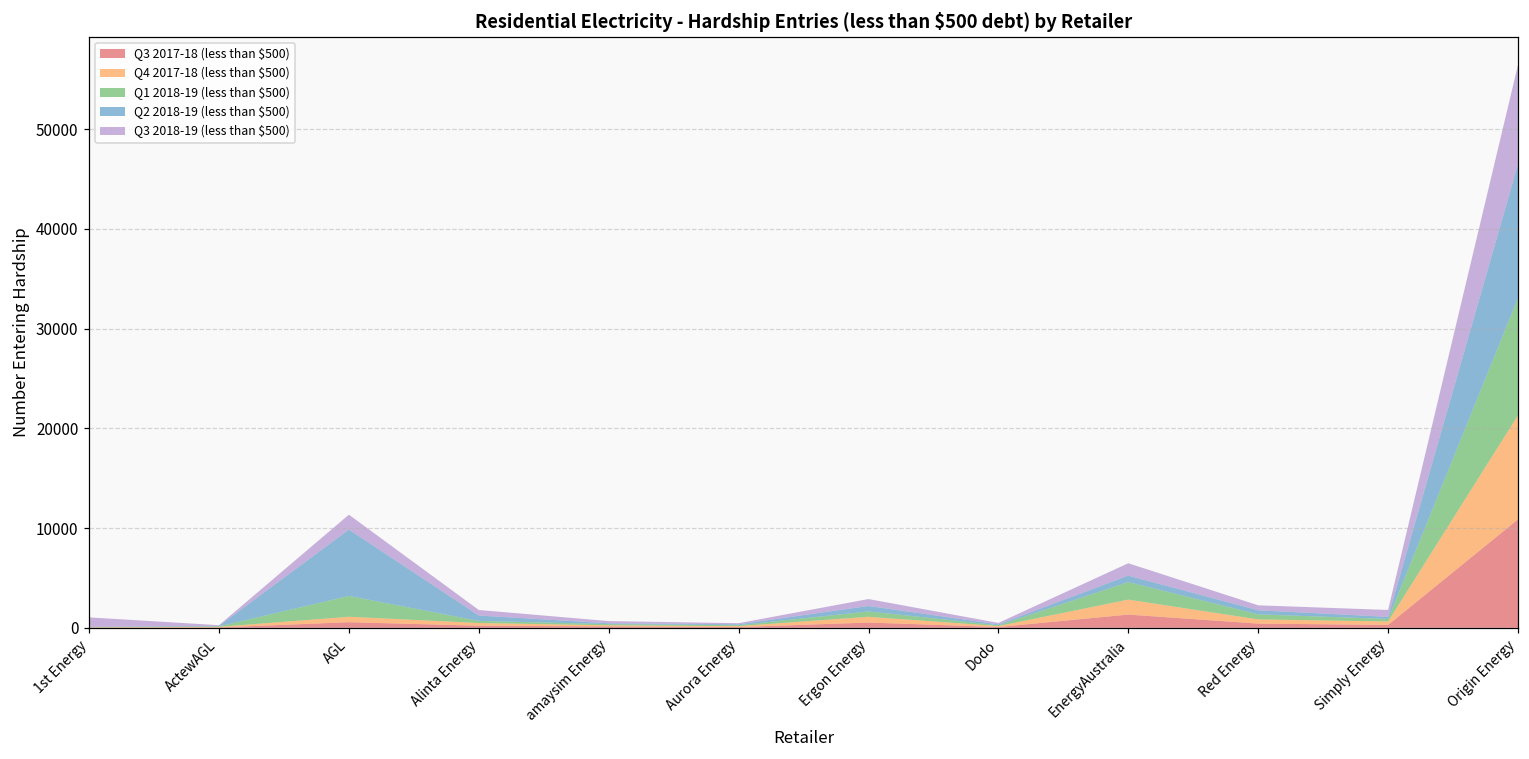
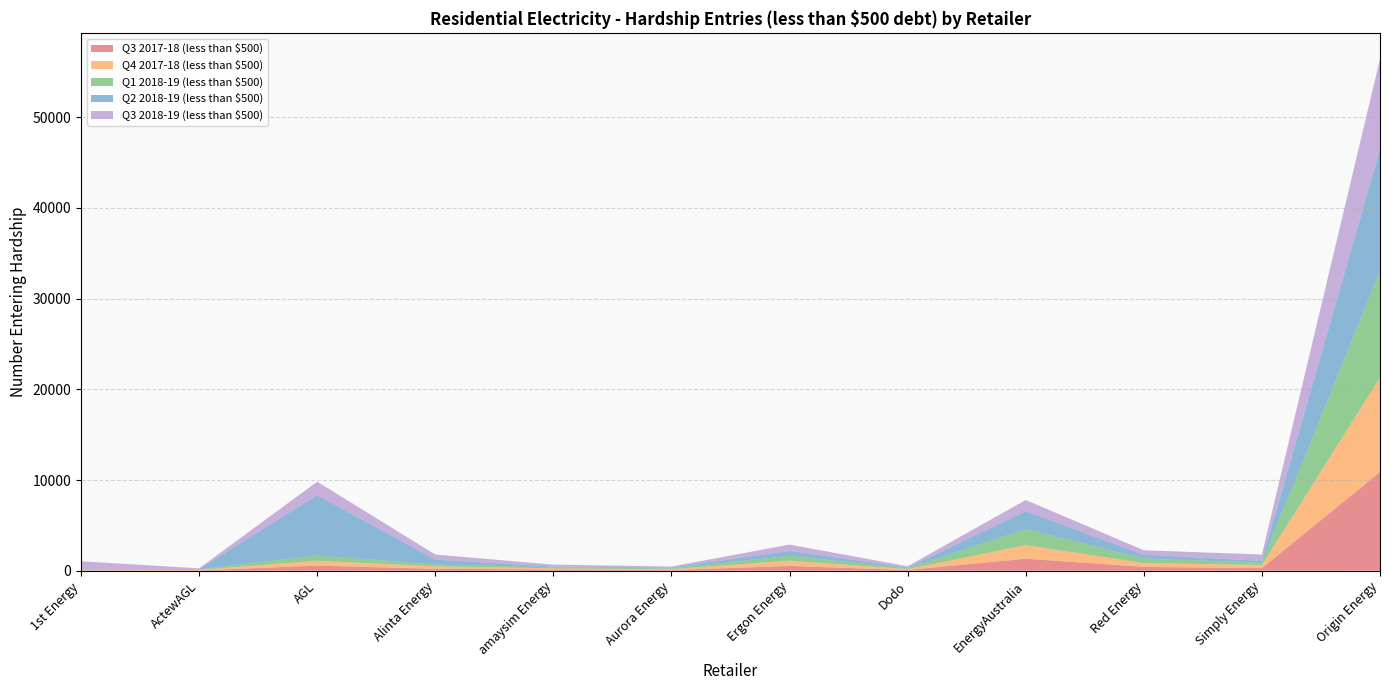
Q1 2018-19 (less than $500), AGL: 2000 -> 1000
Q2 2018-19 (less than $500), EnergyAustralia: 1000 -> 2000
